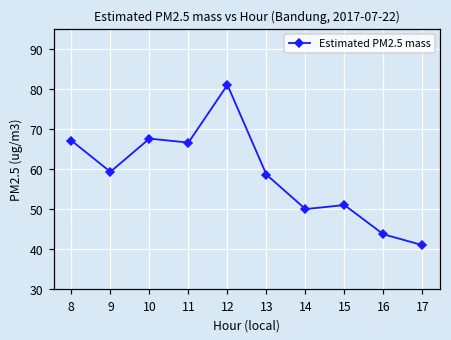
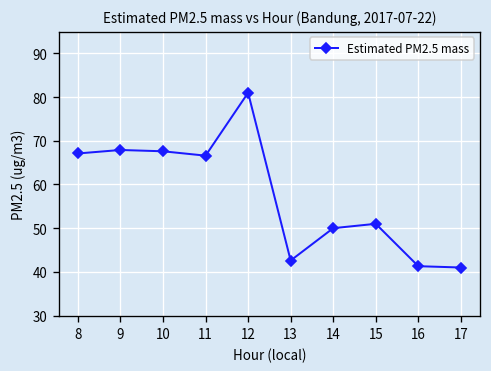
9: 59 -> 68
13: 59 -> 43
16: 44 -> 41
